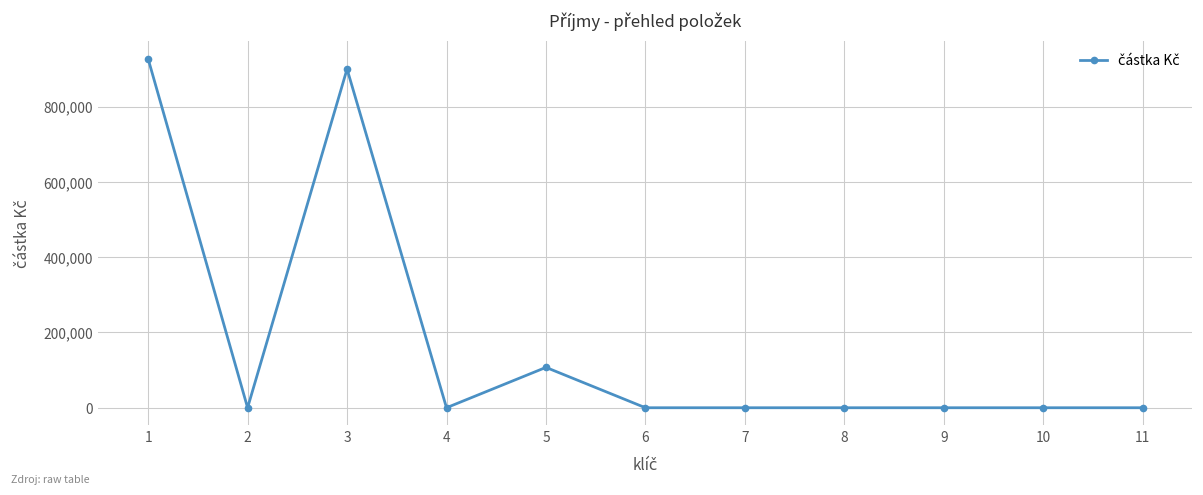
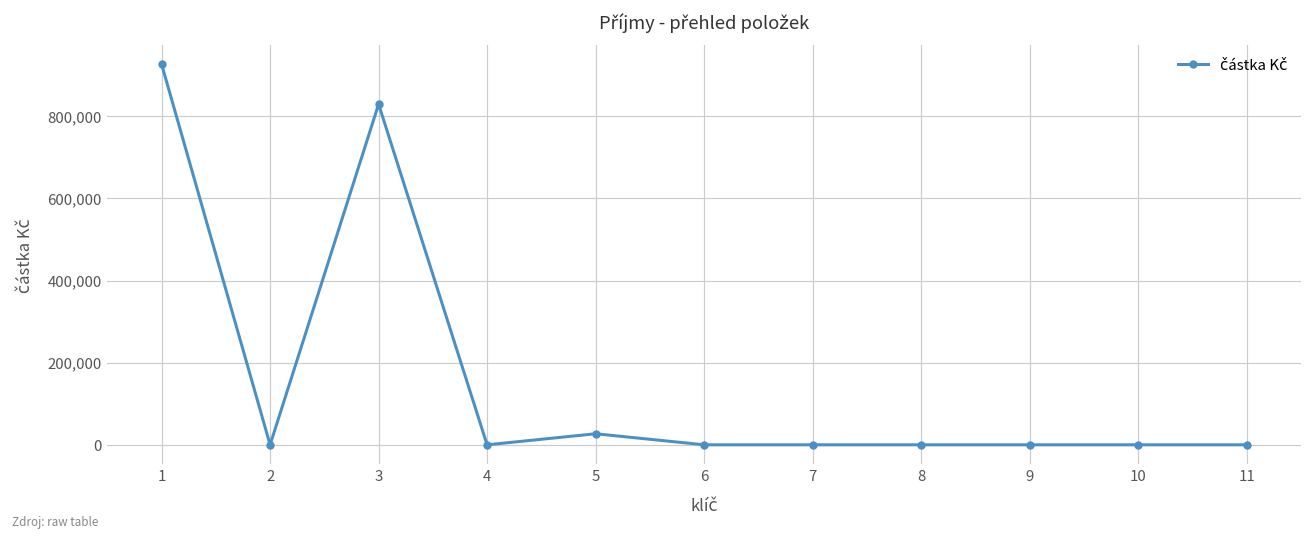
3: 900,000 -> 830,000
5: 110,000 -> 30,000
